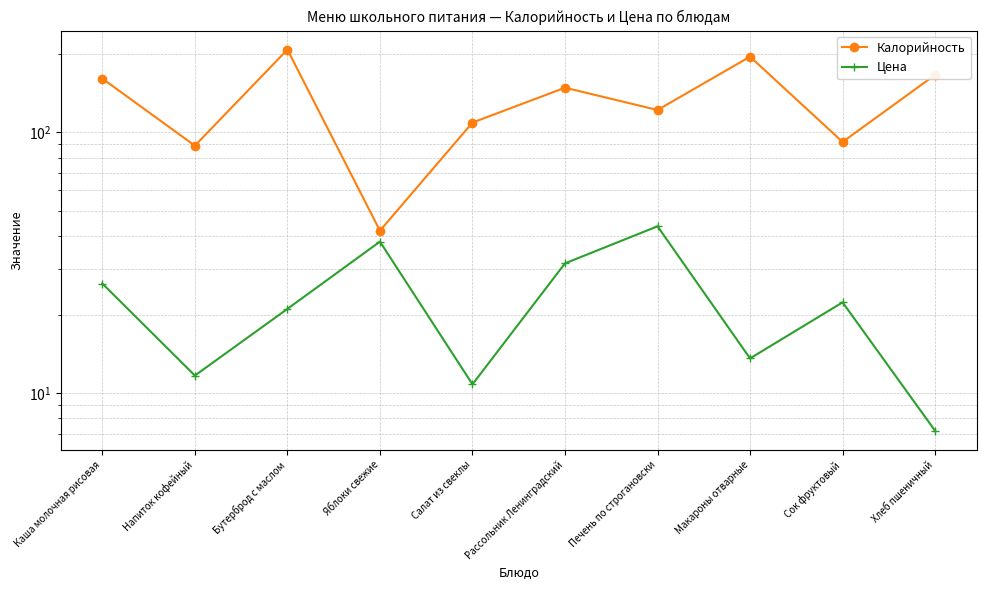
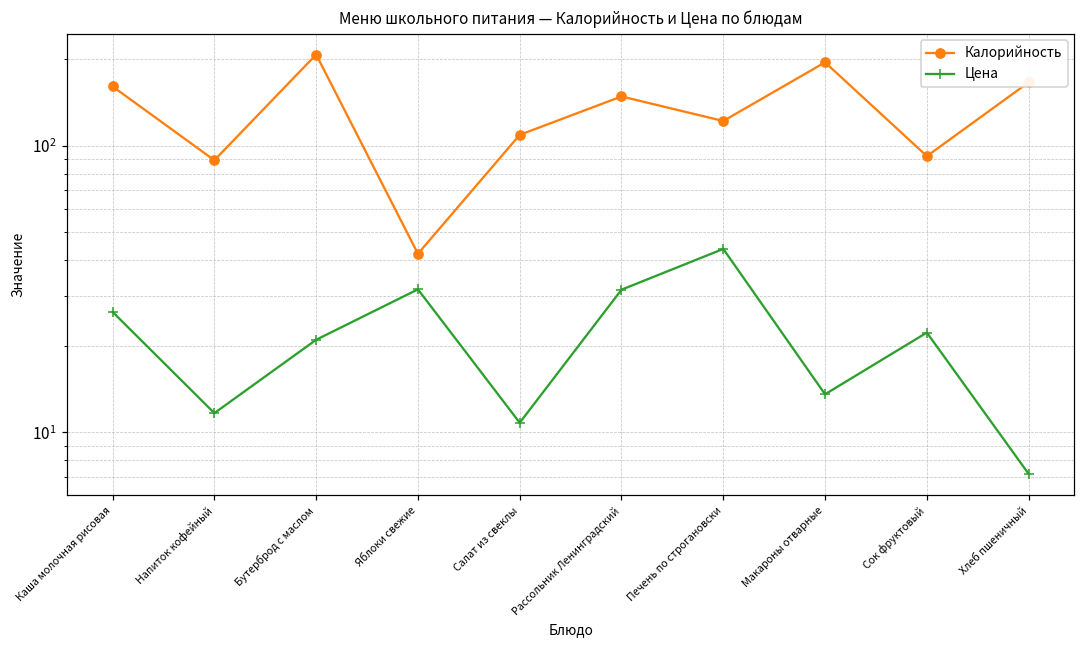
Цена, Яблоки свежие: 38 -> 32
